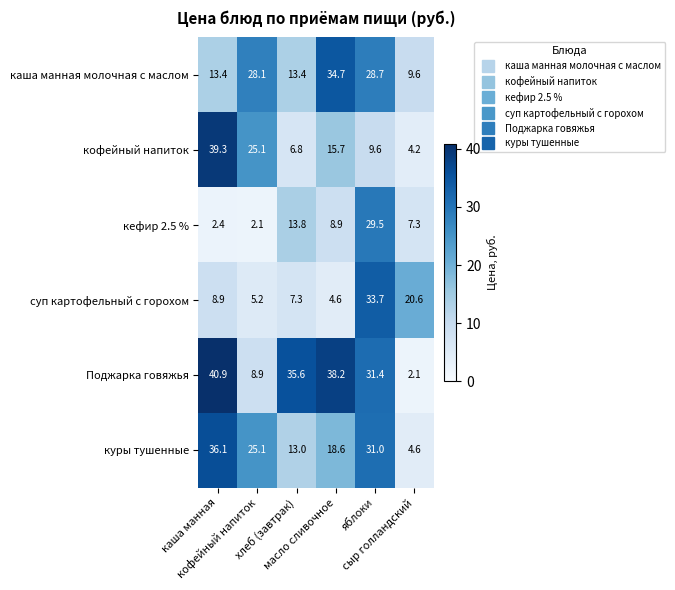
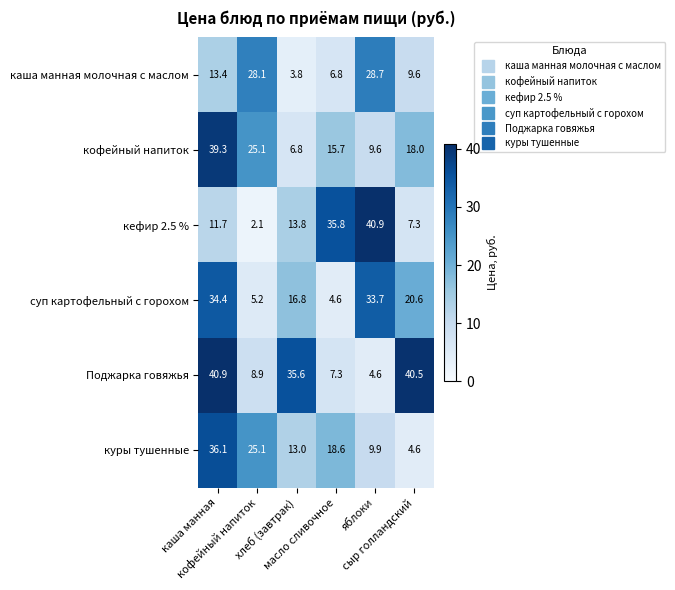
каша манная молочная с маслом, хлеб (завтрак): 13.4 -> 3.8
каша манная молочная с маслом, масло сливочное: 34.7 -> 6.8
кофейный напиток, сыр голландский: 4.2 -> 18.0
кефир 2.5 %, каша манная: 2.4 -> 11.7
кефир 2.5 %, масло сливочное: 8.9 -> 35.8
кефир 2.5 %, яблоки: 29.5 -> 40.9
суп картофельный с горохом, каша манная: 8.9 -> 34.4
суп картофельный с горохом, хлеб (завтрак): 7.3 -> 16.8
Поджарка говяжья, масло сливочное: 38.2 -> 7.3
Поджарка говяжья, яблоки: 31.4 -> 4.6
Поджарка говяжья, сыр голландский: 2.1 -> 40.5
куры тушенные, яблоки: 31.0 -> 9.9
